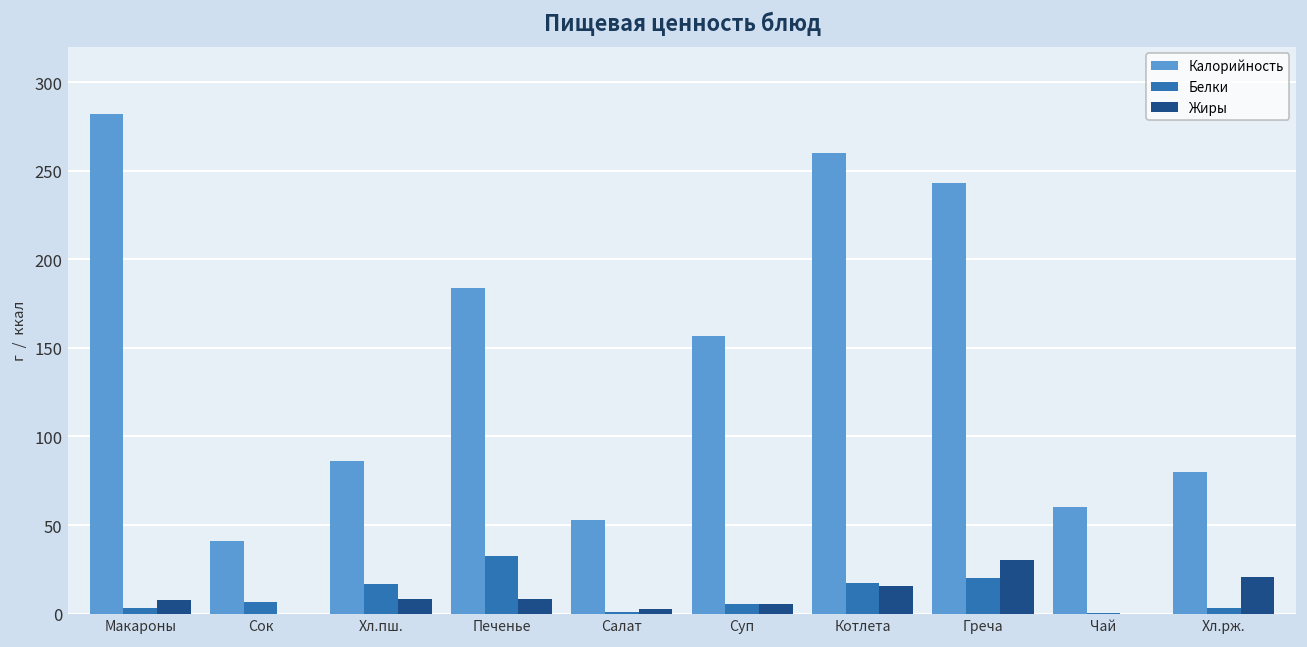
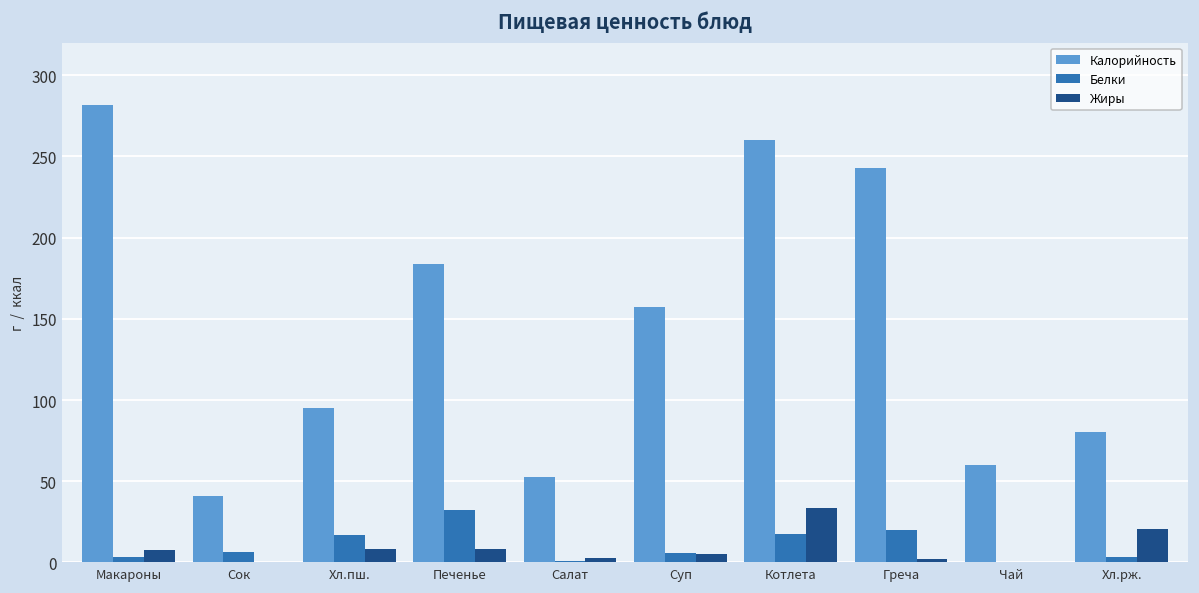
Калорийность, Хл.пш.: 86 -> 95
Жиры, Котлета: 15 -> 33
Жиры, Греча: 30 -> 2
